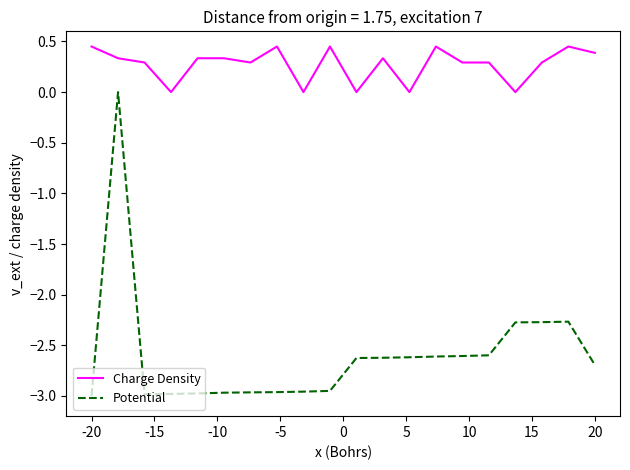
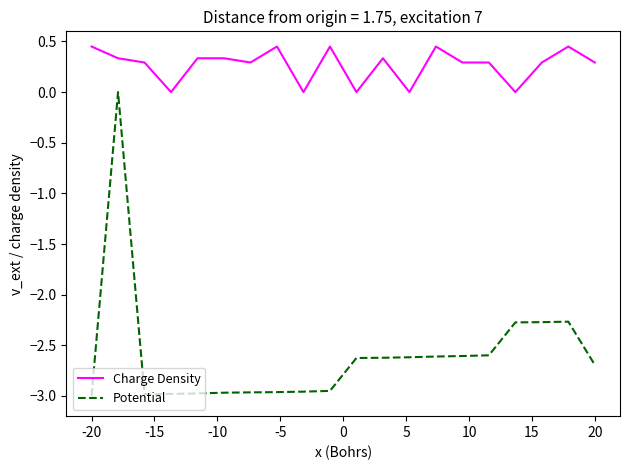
Charge Density, 20: 0.39 -> 0.29
